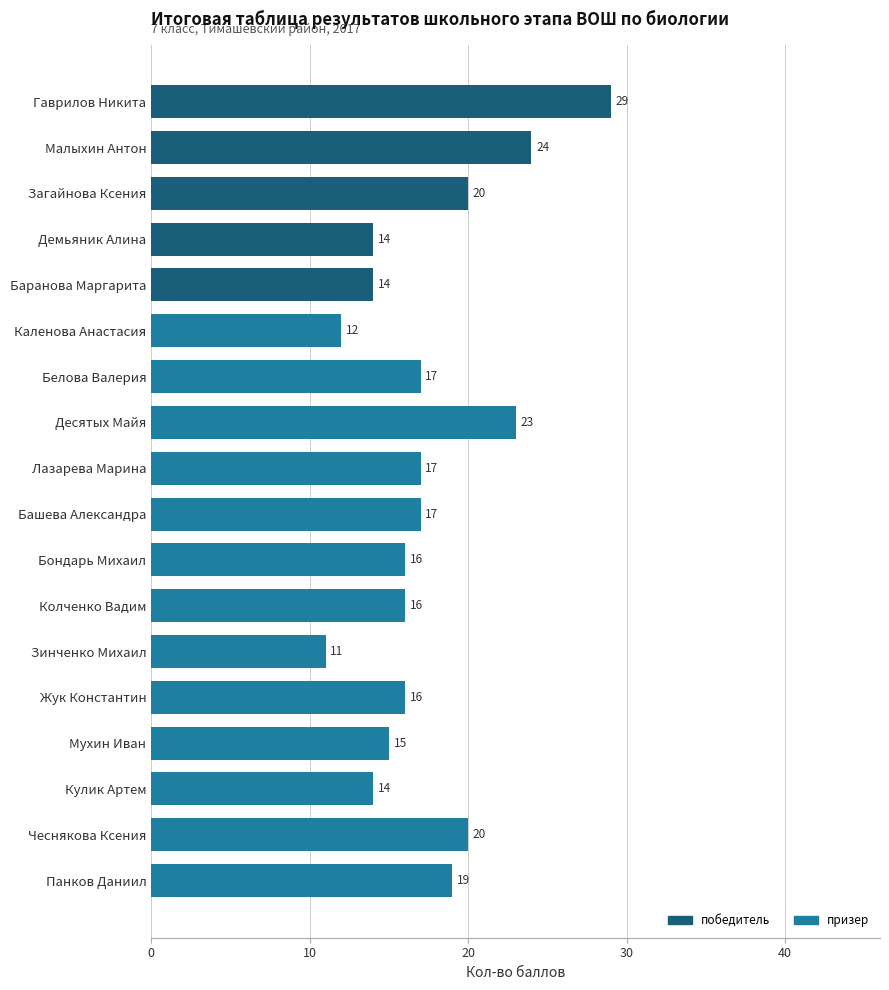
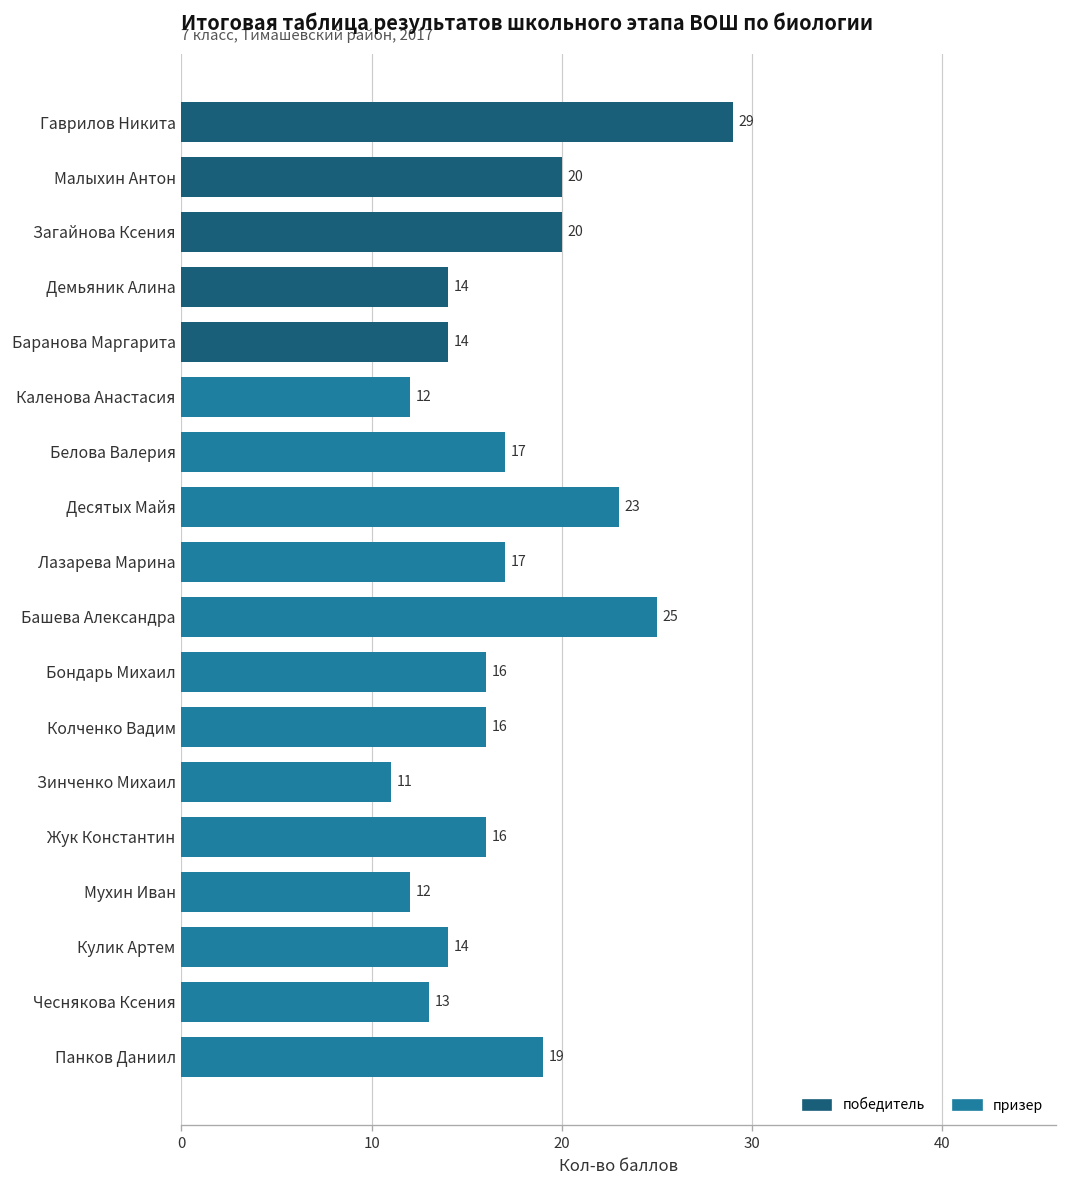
Малыхин Антон: 24 -> 20
Башева Александра: 17 -> 25
Мухин Иван: 15 -> 12
Чеснякова Ксения: 20 -> 13
